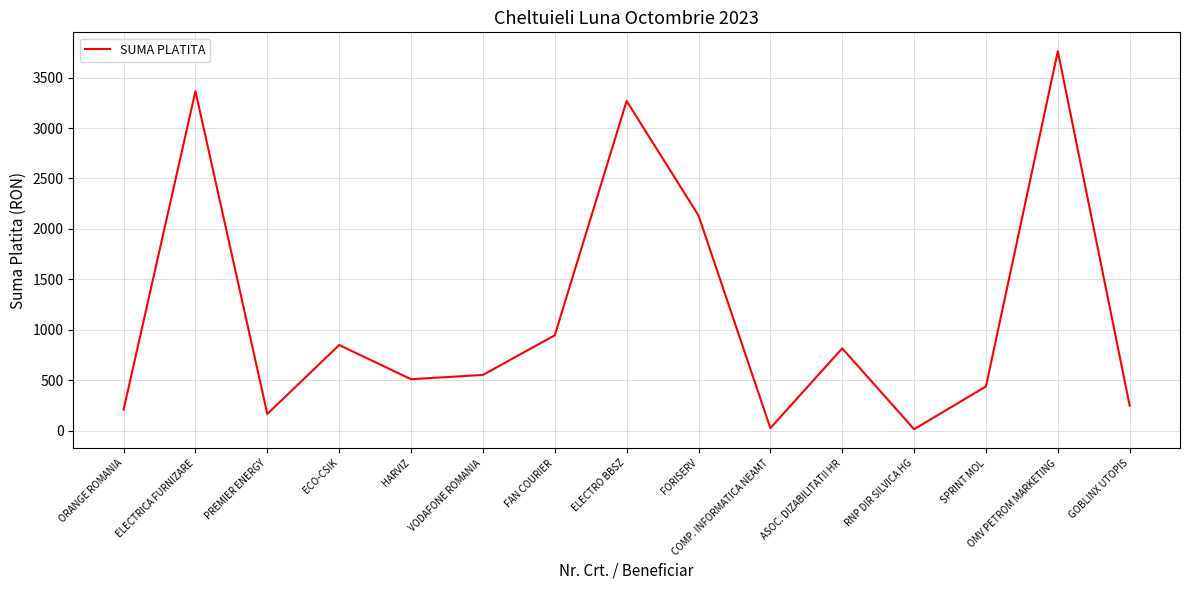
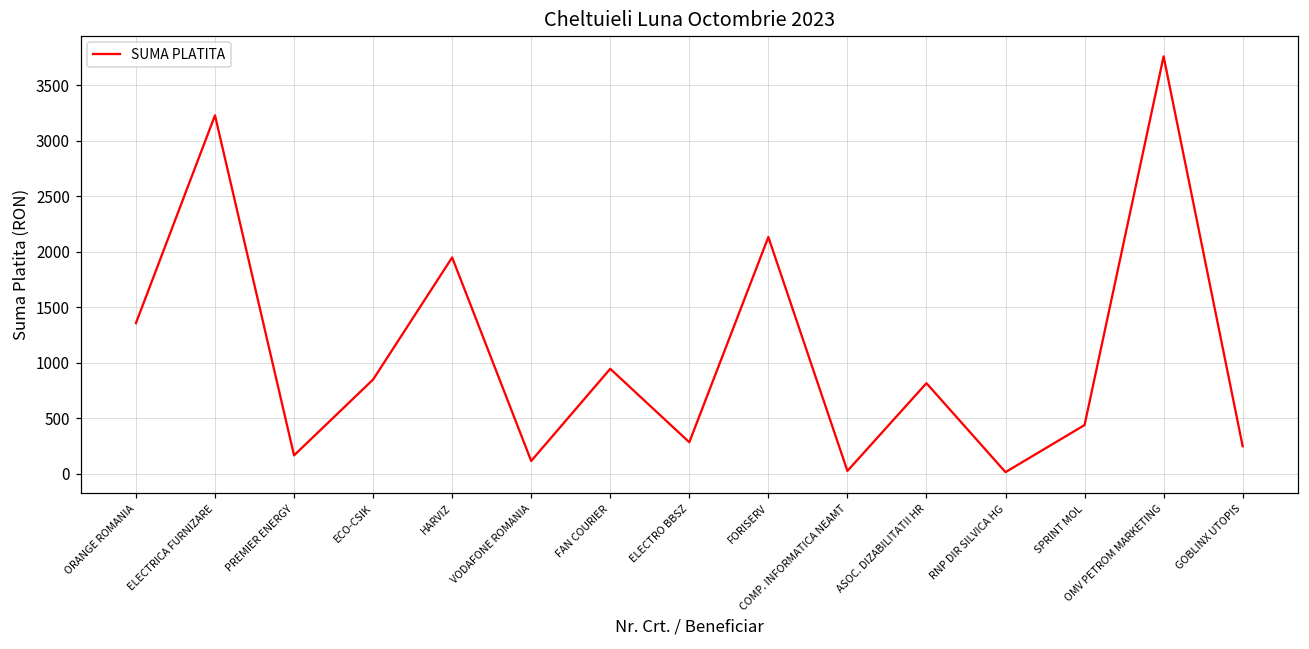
ORANGE ROMANIA: 210 -> 1360
ELECTRICA FURNIZARE: 3360 -> 3230
HARVIZ: 510 -> 1950
VODAFONE ROMANIA: 550 -> 120
ELECTRO BBSZ: 3270 -> 290
